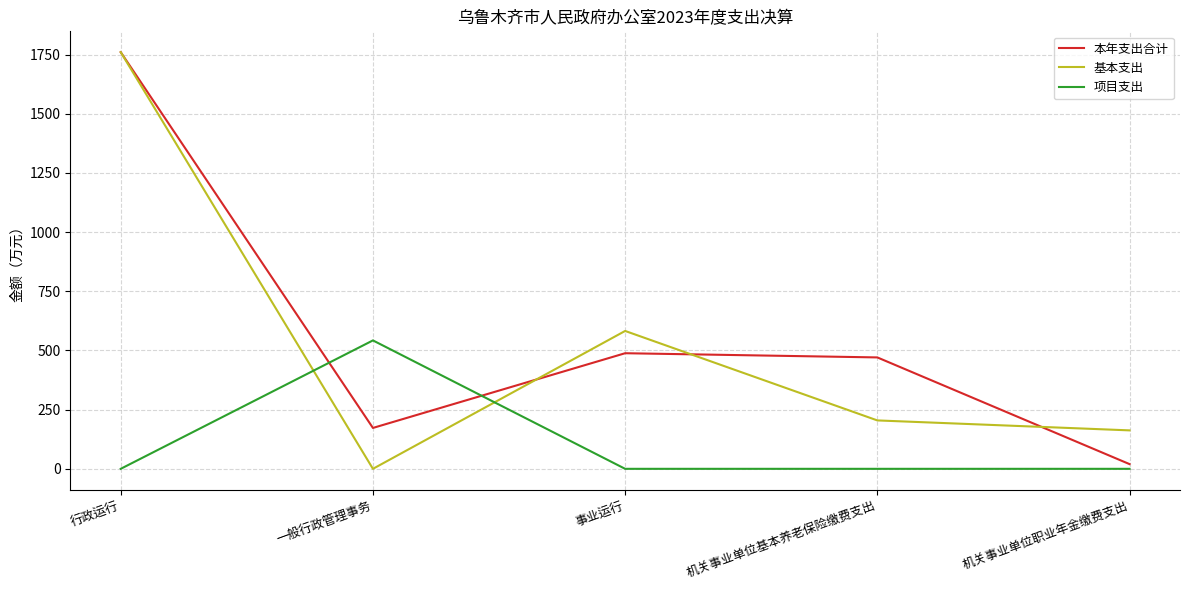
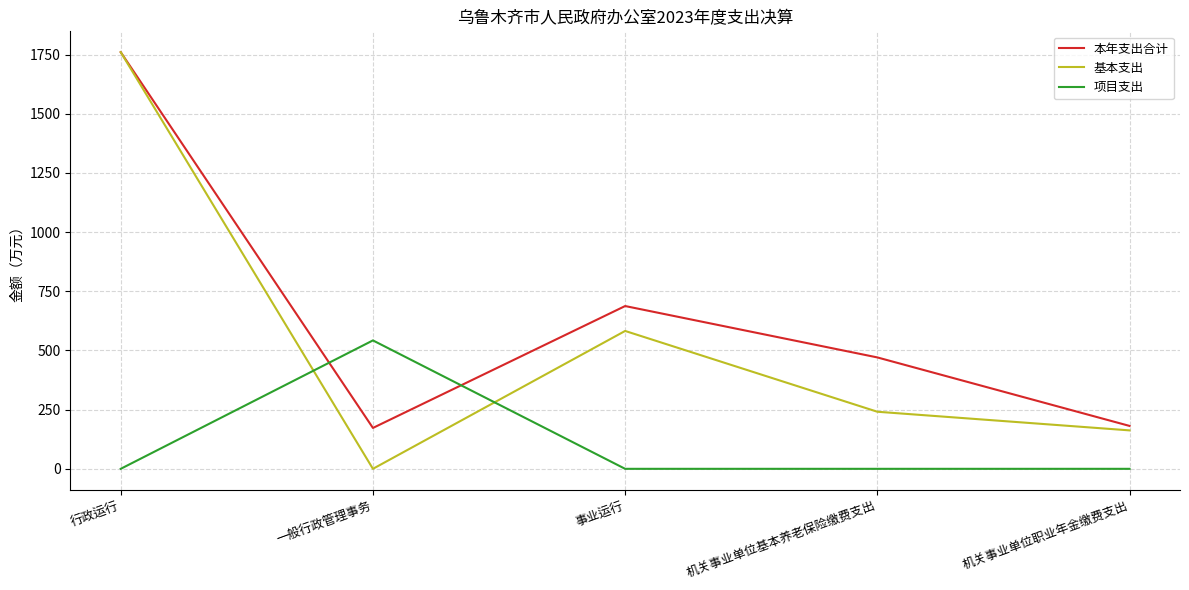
本年支出合计, 事业运行: 490 -> 690
基本支出, 机关事业单位基本养老保险缴费支出: 200 -> 240
本年支出合计, 机关事业单位职业年金缴费支出: 20 -> 180
